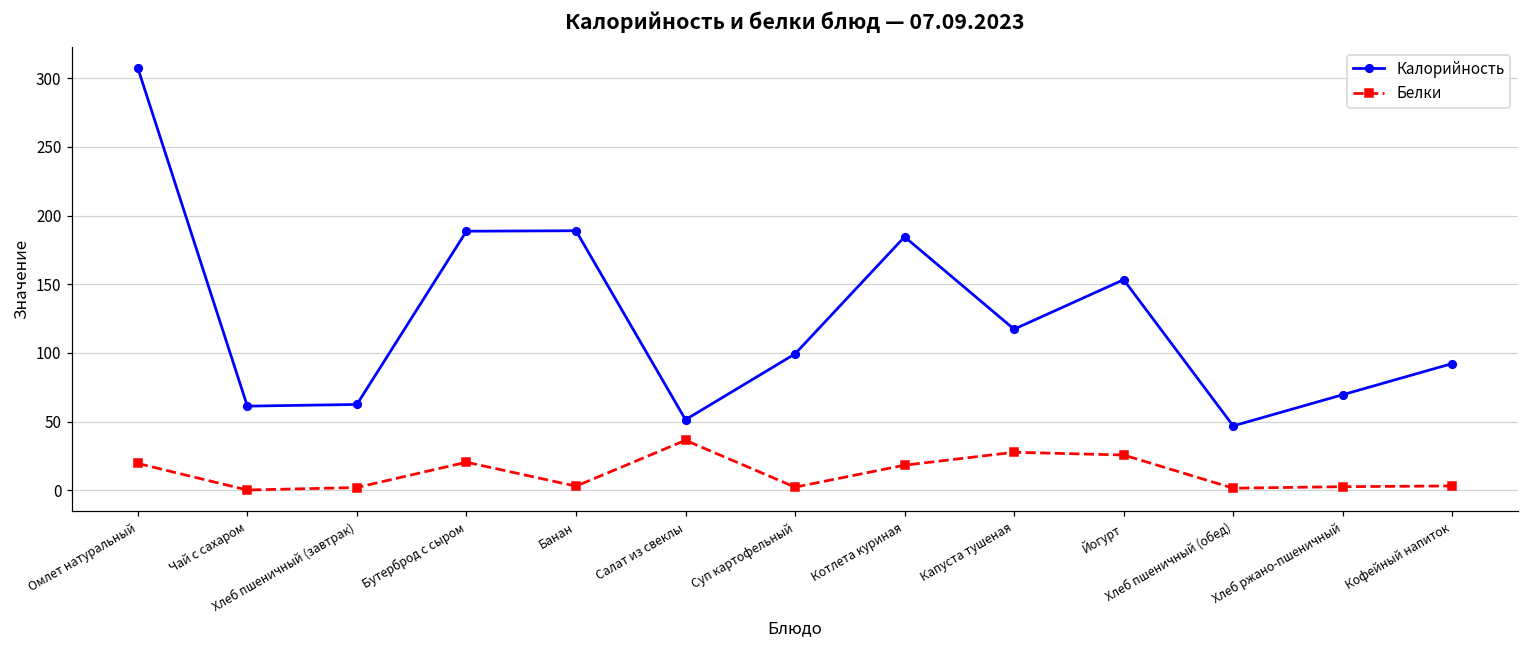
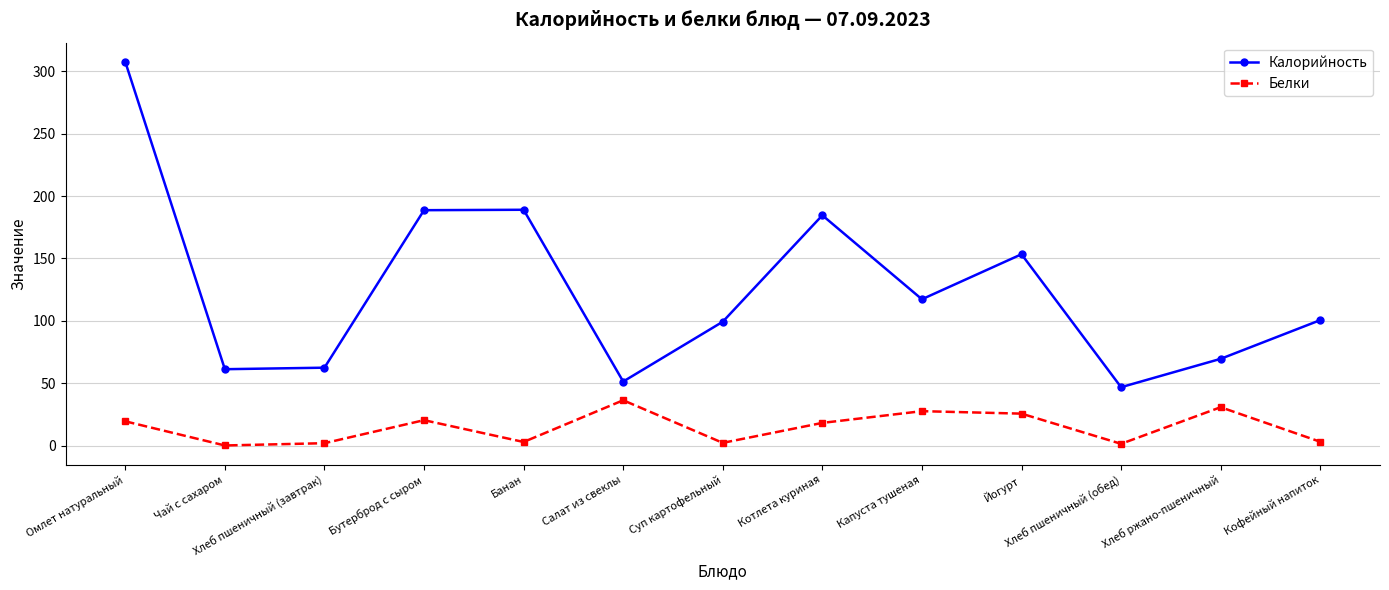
Белки, Хлеб ржано-пшеничный: 3 -> 31
Калорийность, Кофейный напиток: 92 -> 101
